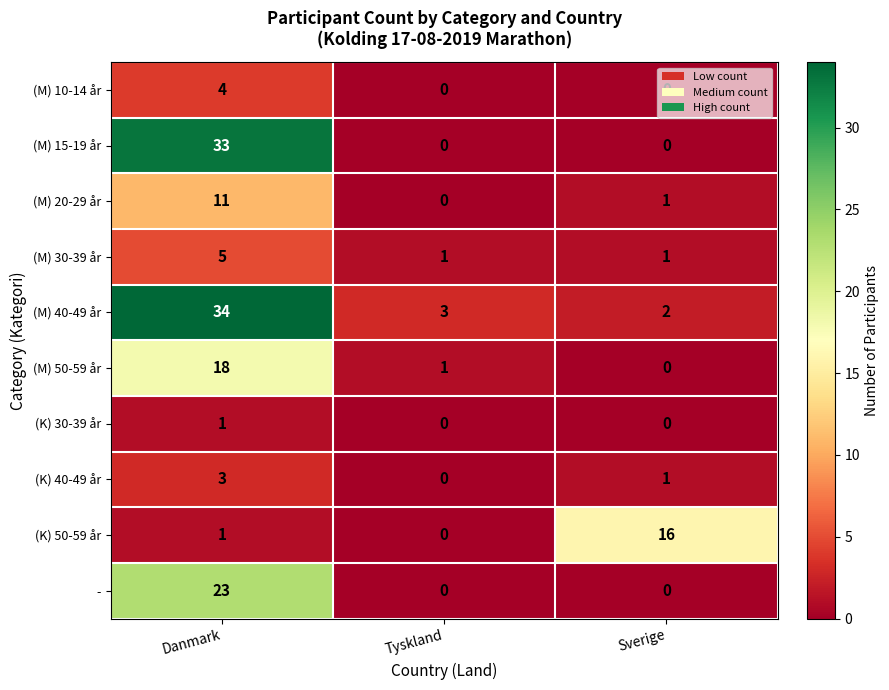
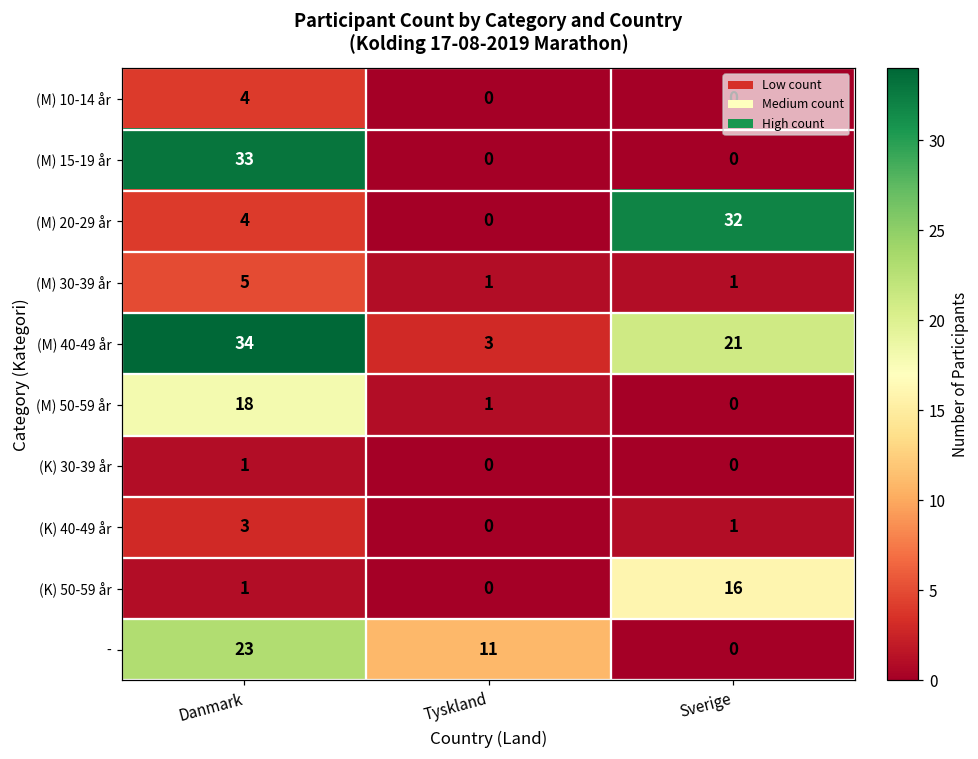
(M) 20-29 år, Danmark: 11 -> 4
(M) 20-29 år, Sverige: 1 -> 32
(M) 40-49 år, Sverige: 2 -> 21
-, Tyskland: 0 -> 11
